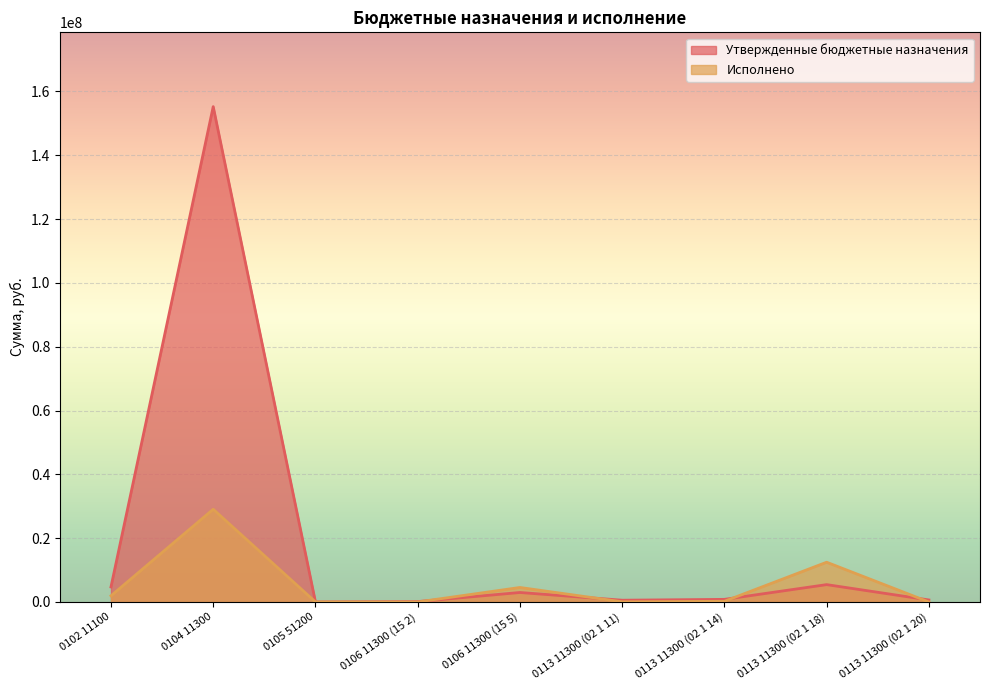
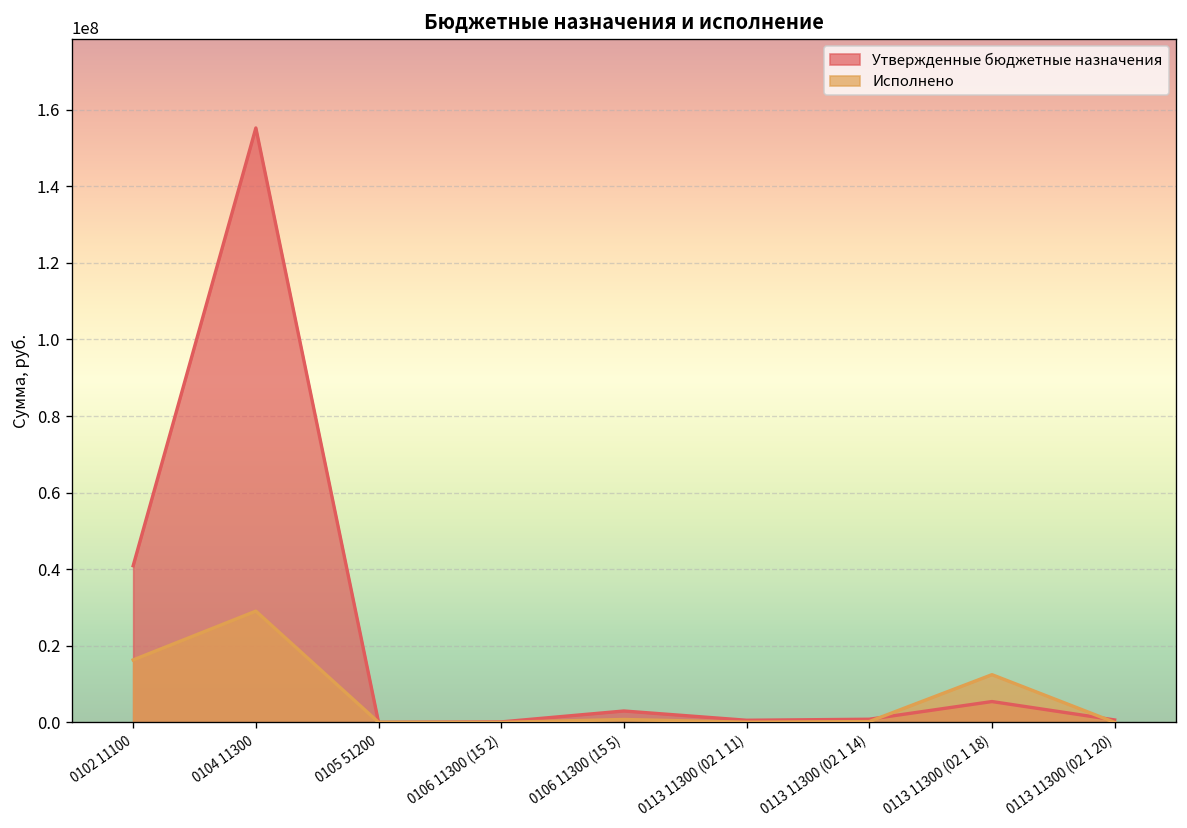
Утвержденные бюджетные назначения, 0102 11100: 5000000 -> 41000000
Исполнено, 0102 11100: 2000000 -> 16000000
Исполнено, 0106 11300 (15 5): 5000000 -> 1000000
